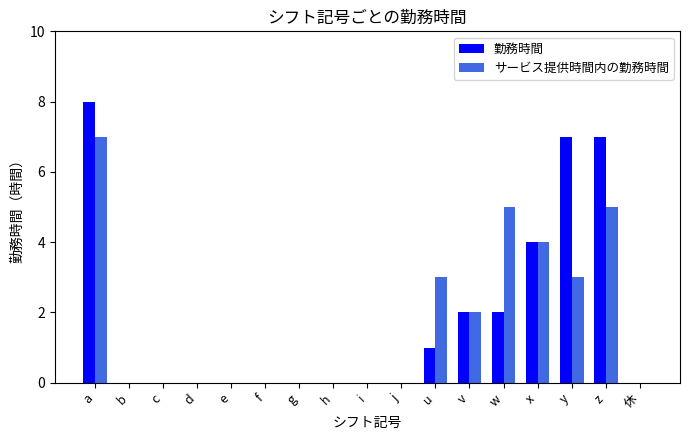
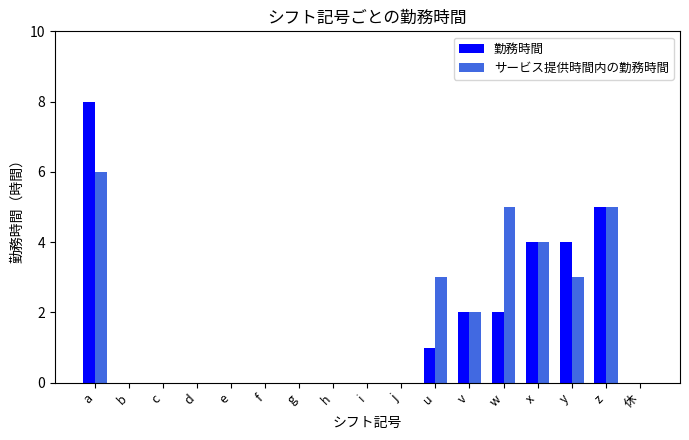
サービス提供時間内の勤務時間, a: 7 -> 6
勤務時間, y: 7 -> 4
勤務時間, z: 7 -> 5
